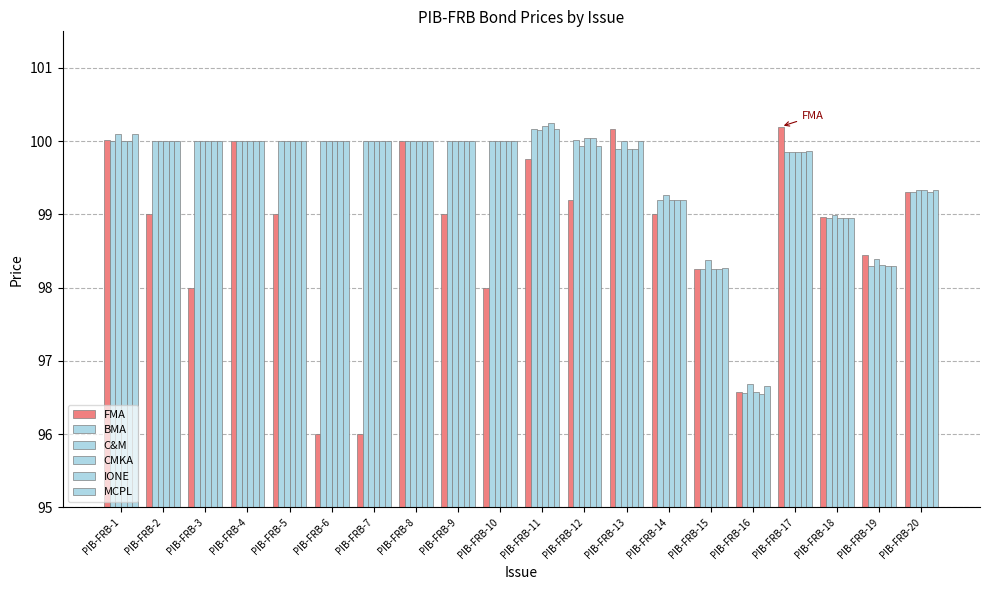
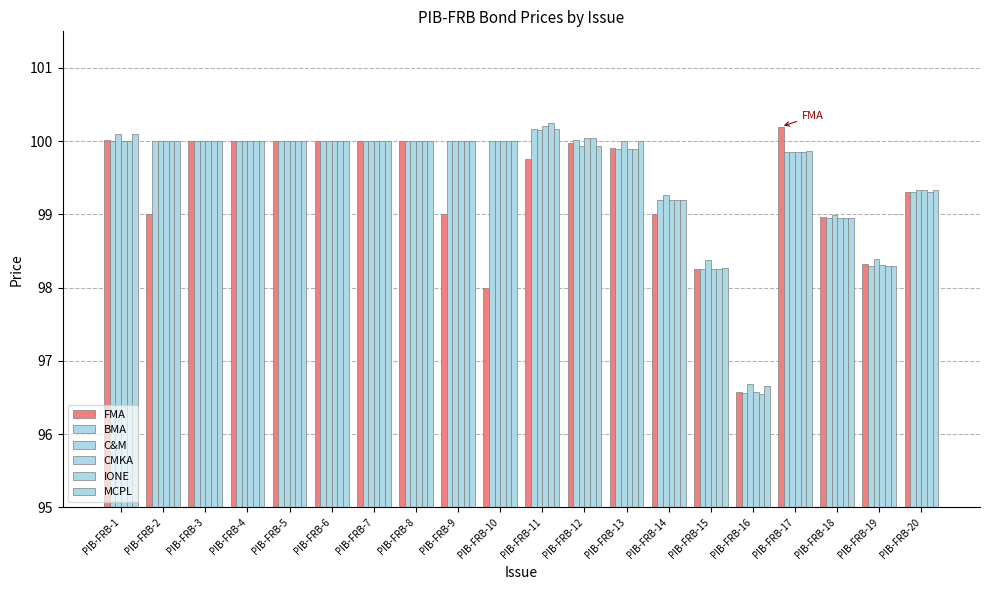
FMA, PIB-FRB-3: 98 -> 100
FMA, PIB-FRB-5: 99 -> 100
FMA, PIB-FRB-6: 96 -> 100
FMA, PIB-FRB-7: 96 -> 100
FMA, PIB-FRB-12: 99.2 -> 100.0
FMA, PIB-FRB-13: 100.2 -> 99.9
FMA, PIB-FRB-19: 98.4 -> 98.3
